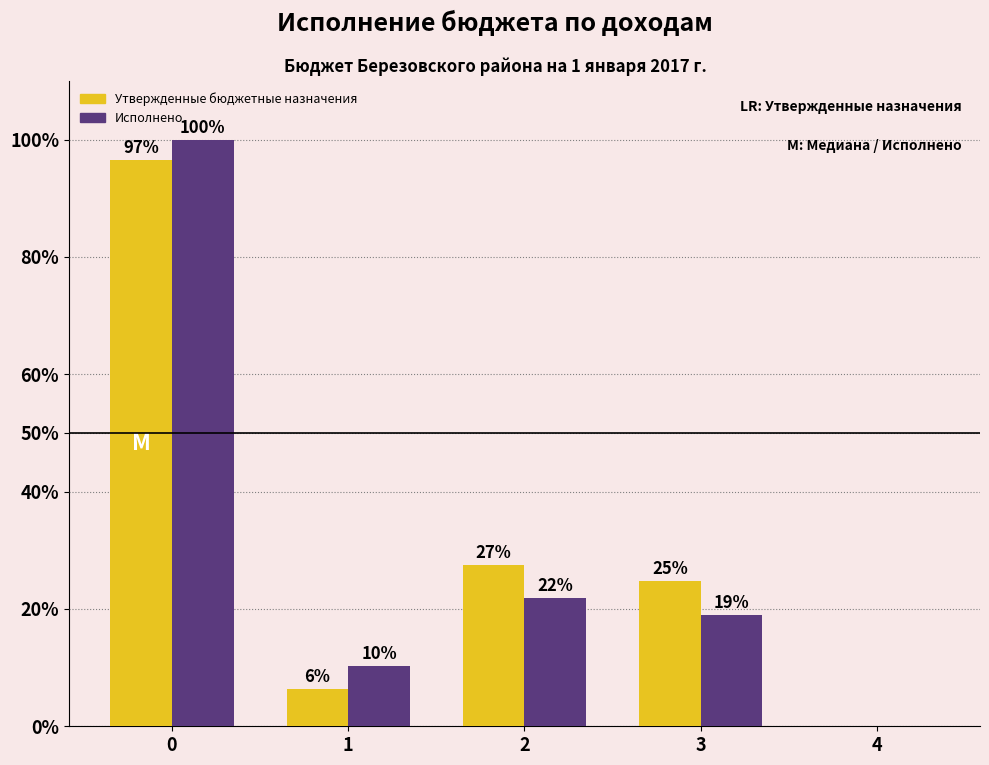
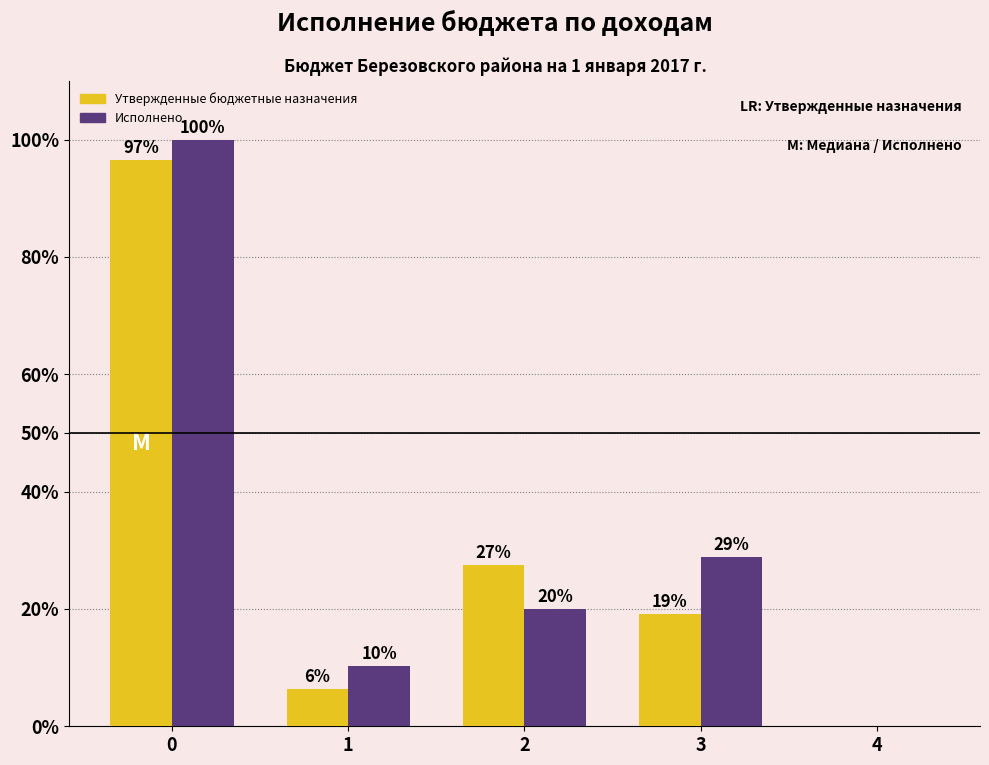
Исполнено, 2: 22% -> 20%
Утвержденные бюджетные назначения, 3: 25% -> 19%
Исполнено, 3: 19% -> 29%
